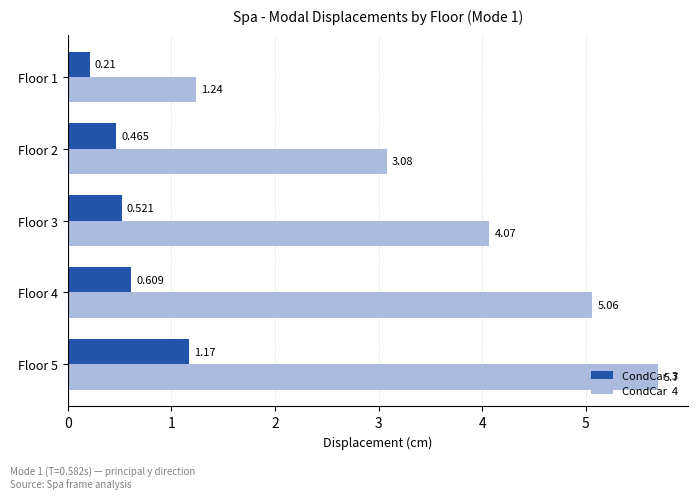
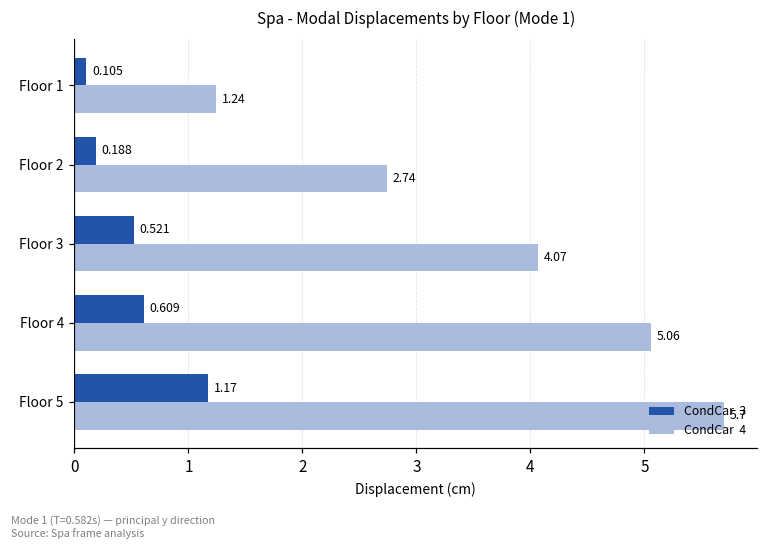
CondCar 3, Floor 1: 0.21 -> 0.105
CondCar 3, Floor 2: 0.465 -> 0.188
CondCar 4, Floor 2: 3.08 -> 2.74
